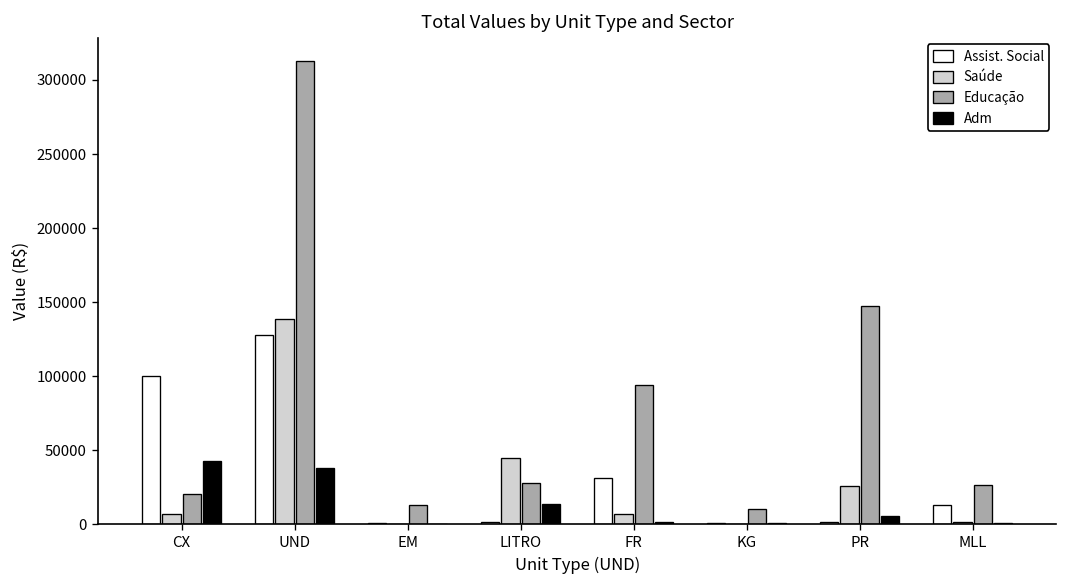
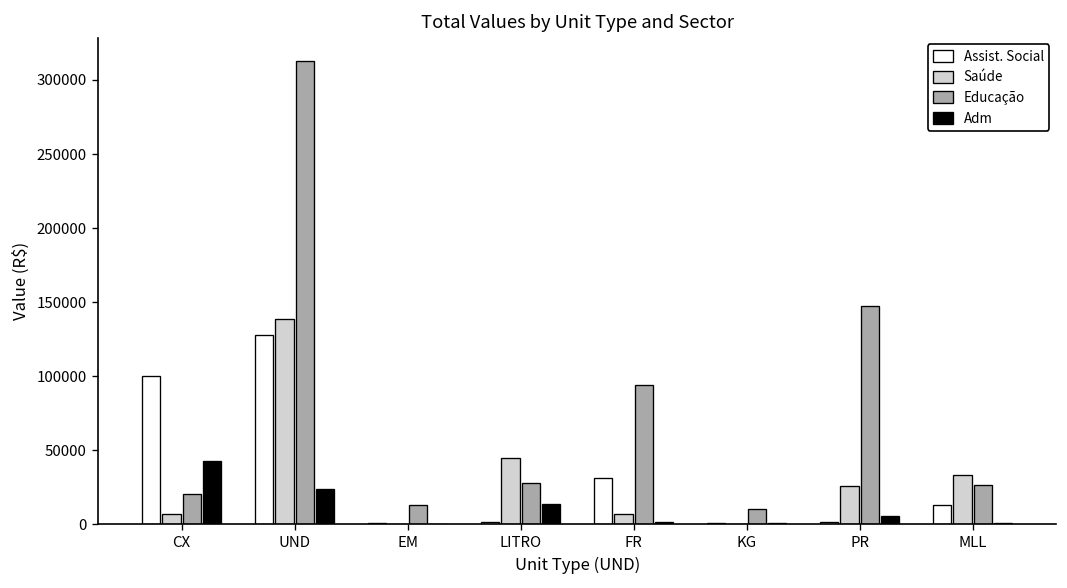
Adm, UND: 38000 -> 24000
Saúde, MLL: 1000 -> 33000
